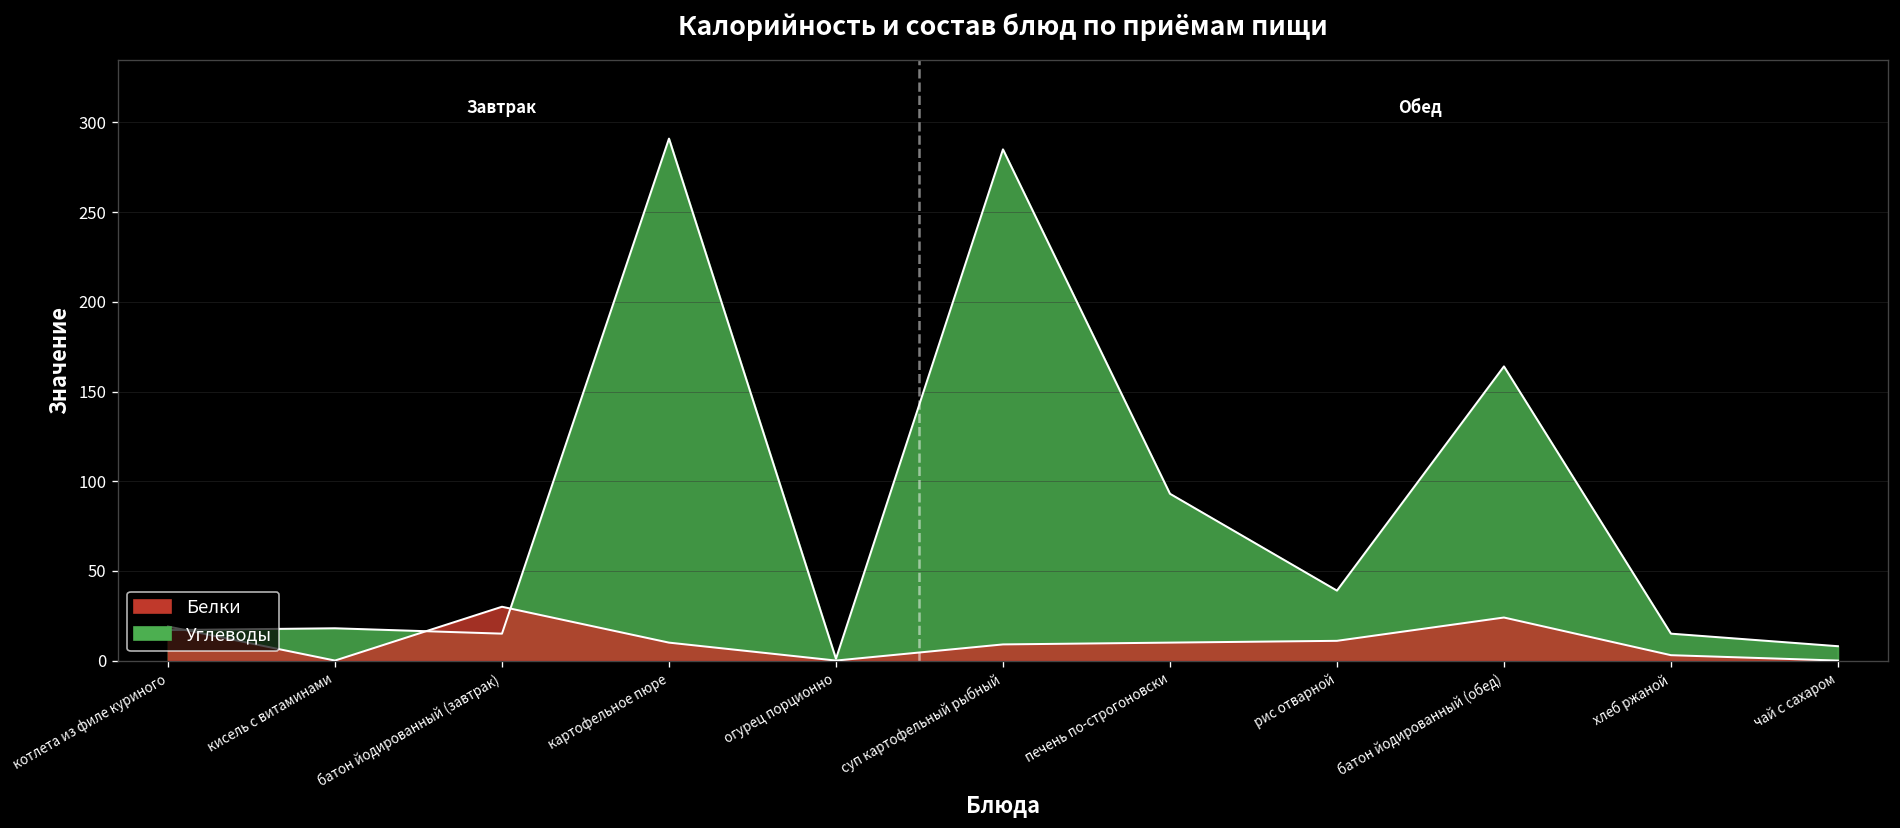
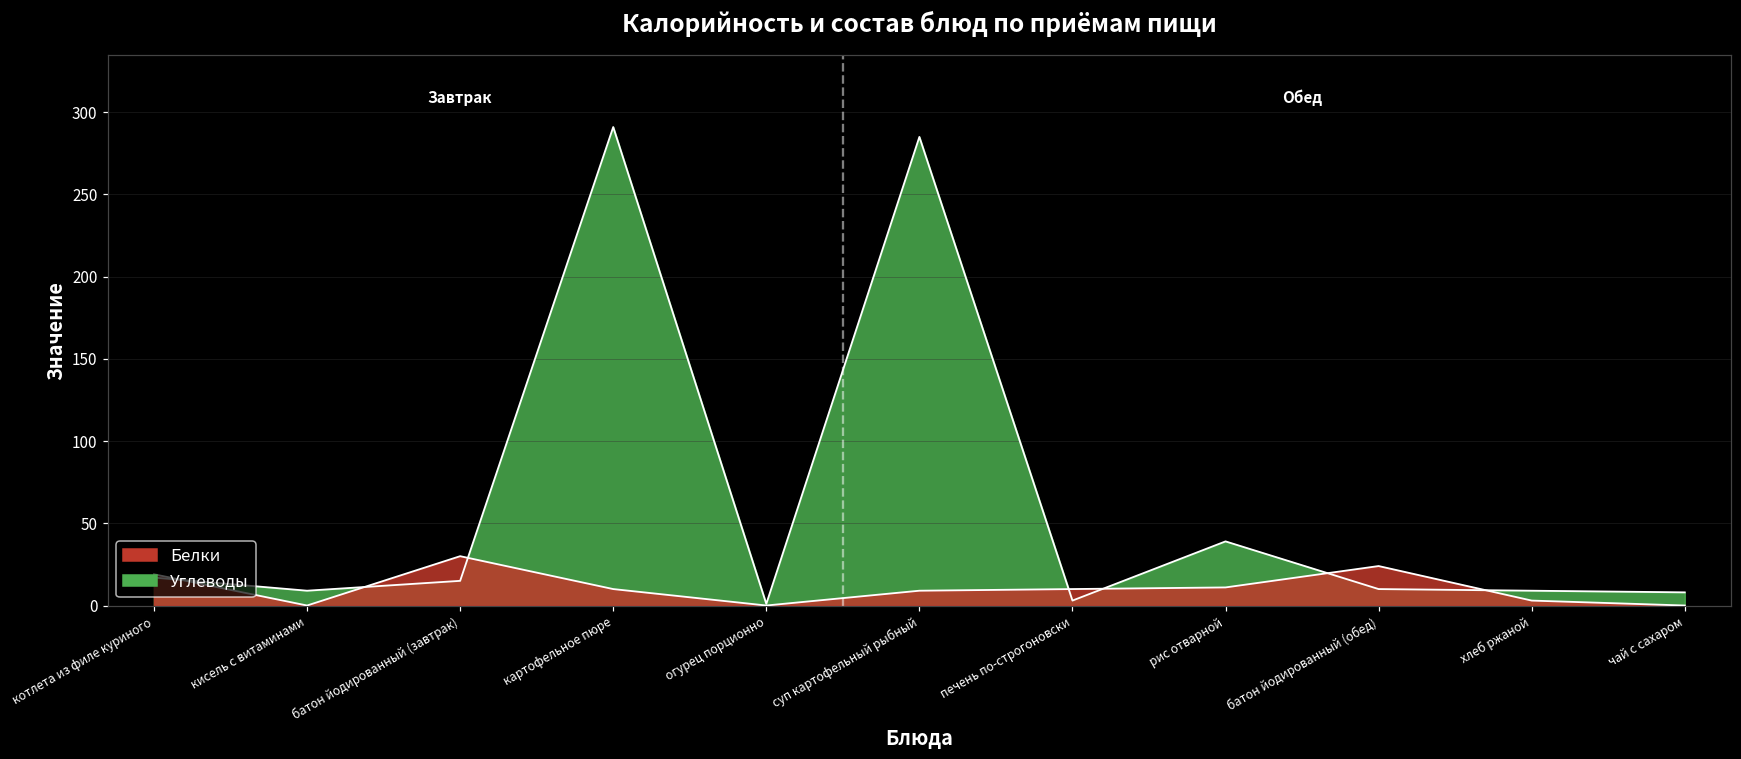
Углеводы, кисель с витаминами: 18 -> 9
Углеводы, печень по-строгоновски: 93 -> 3
Углеводы, батон йодированный (обед): 164 -> 10
Углеводы, хлеб ржаной: 15 -> 9
